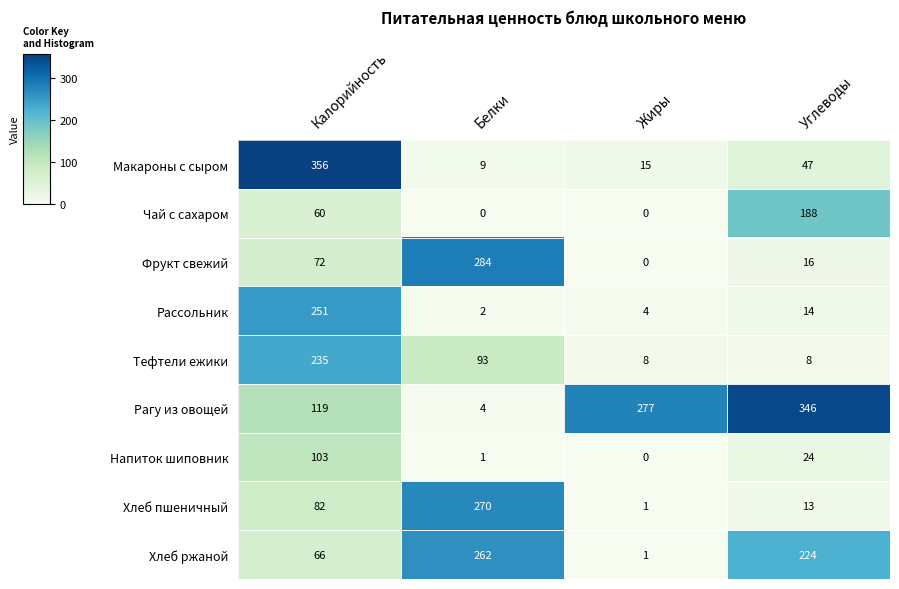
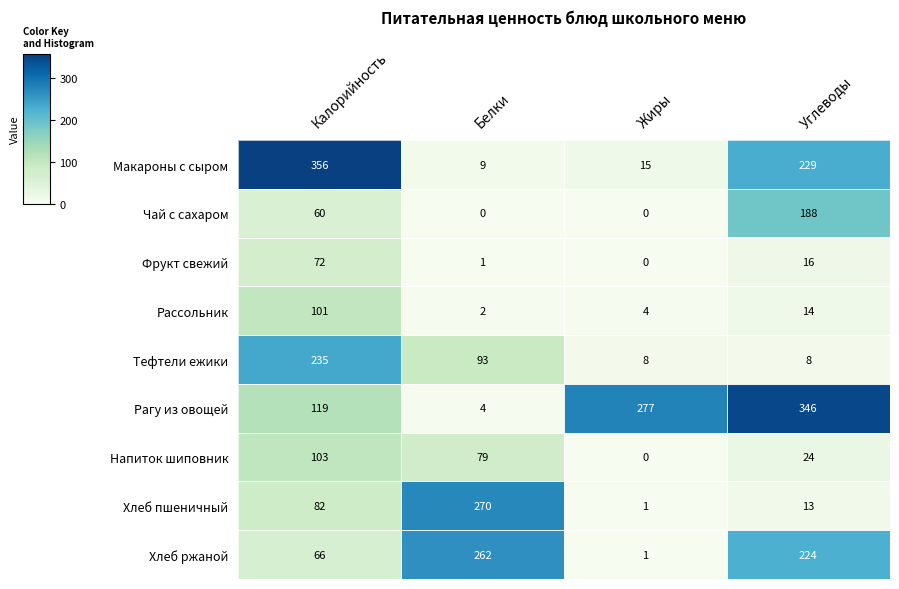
Макароны с сыром, Углеводы: 47 -> 229
Фрукт свежий, Белки: 284 -> 1
Рассольник, Калорийность: 251 -> 101
Напиток шиповник, Белки: 1 -> 79
